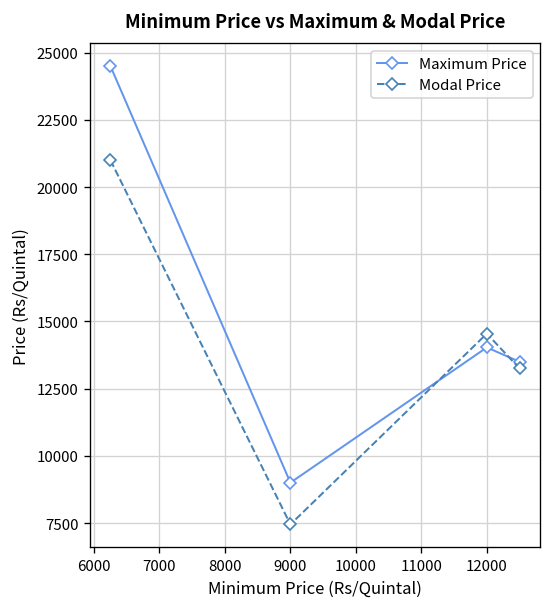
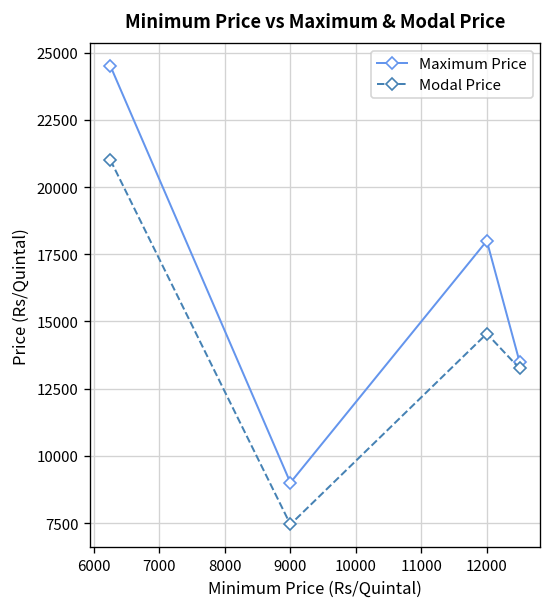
Maximum Price, 12000: 14000 -> 18000
